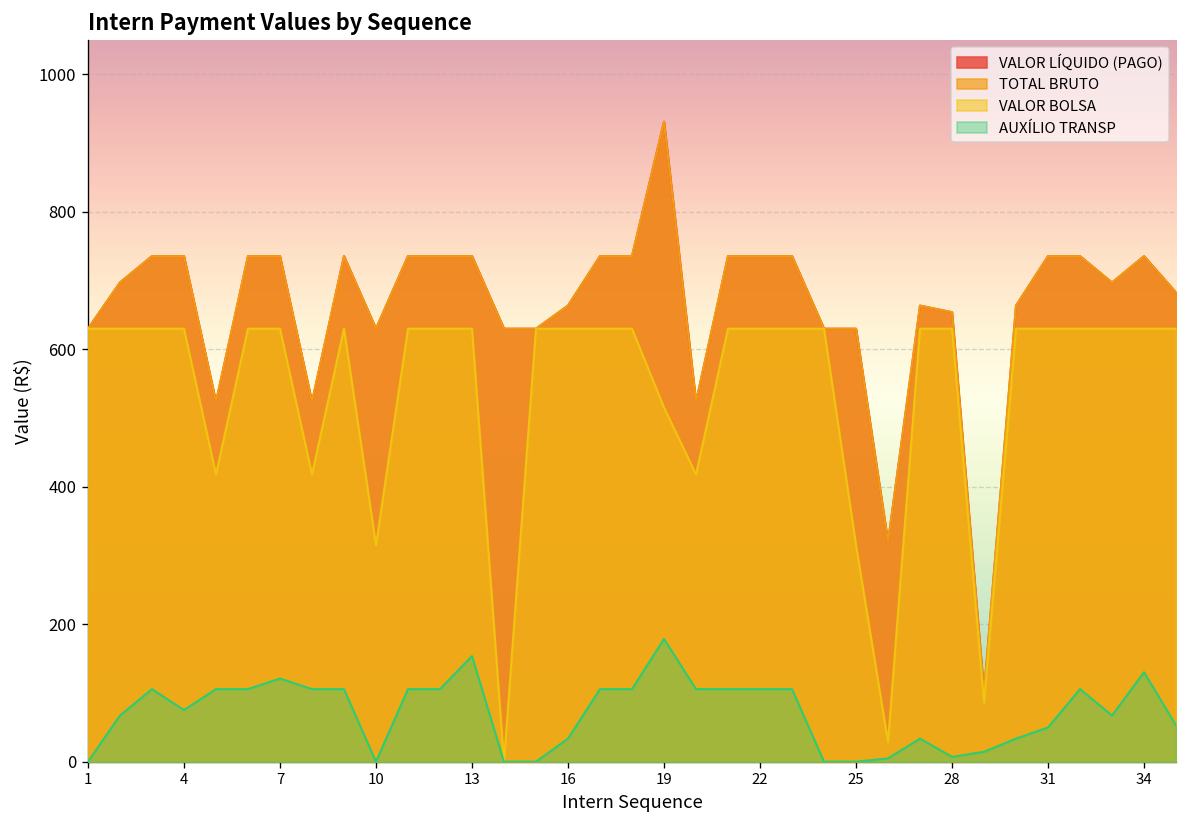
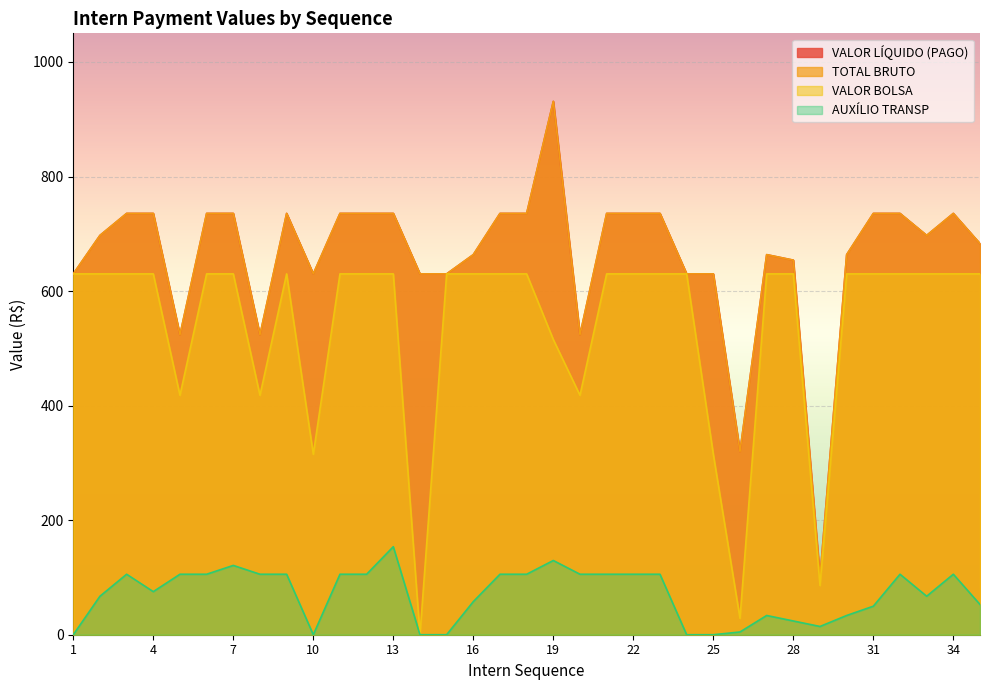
AUXÍLIO TRANSP, 16: 30 -> 60
AUXÍLIO TRANSP, 19: 180 -> 130
AUXÍLIO TRANSP, 28: 10 -> 20
AUXÍLIO TRANSP, 34: 130 -> 110
